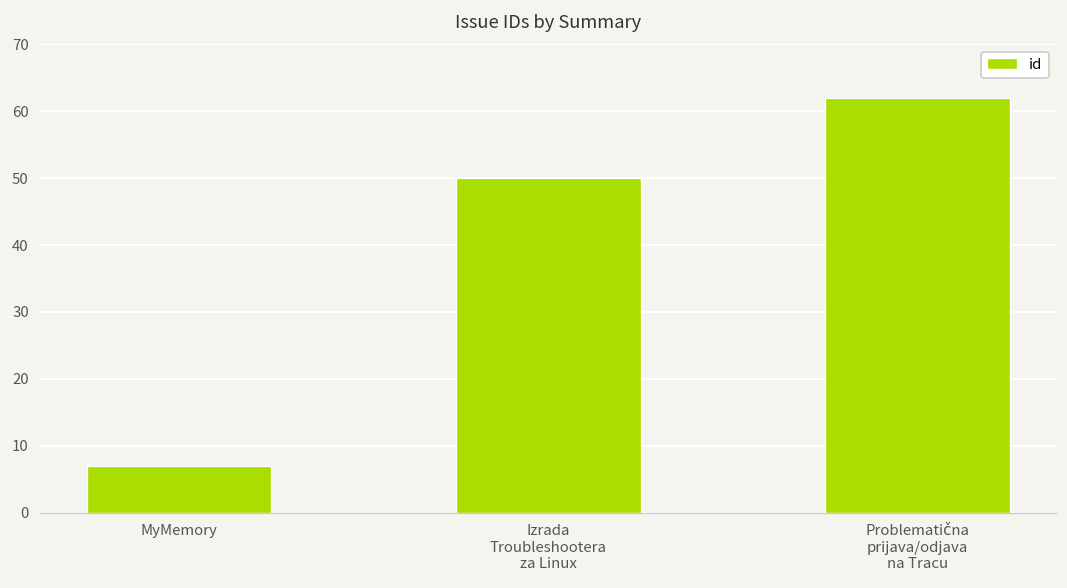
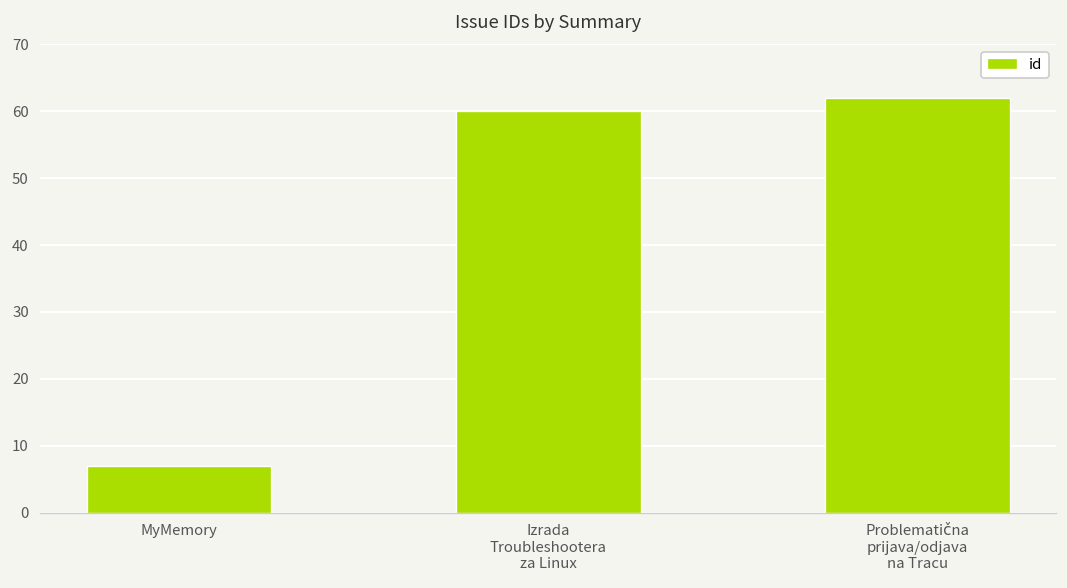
Izrada Troubleshootera za Linux: 50 -> 60
